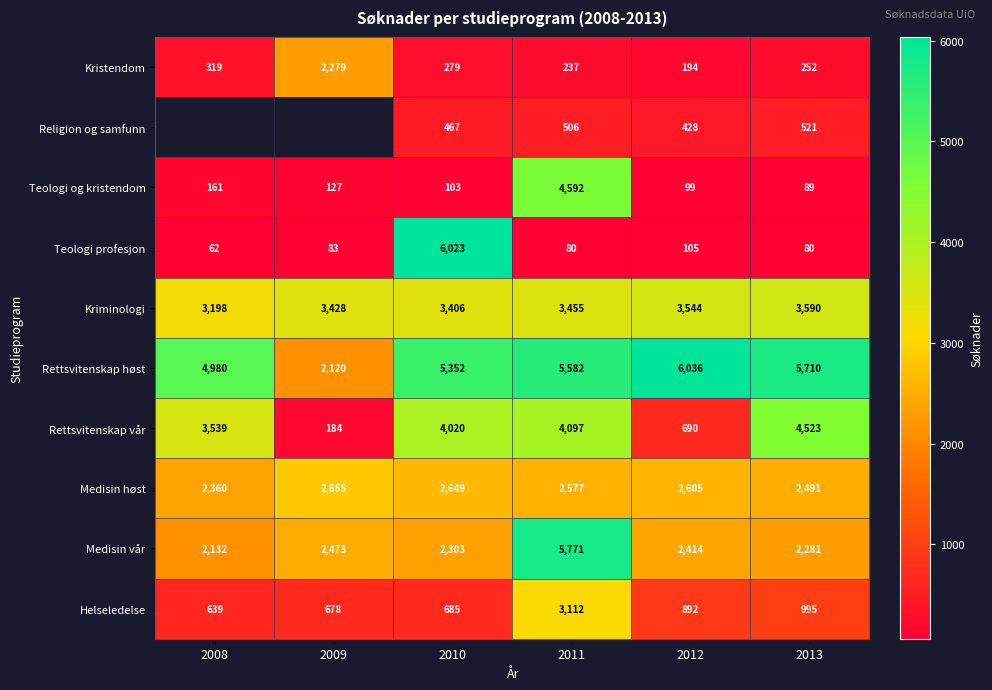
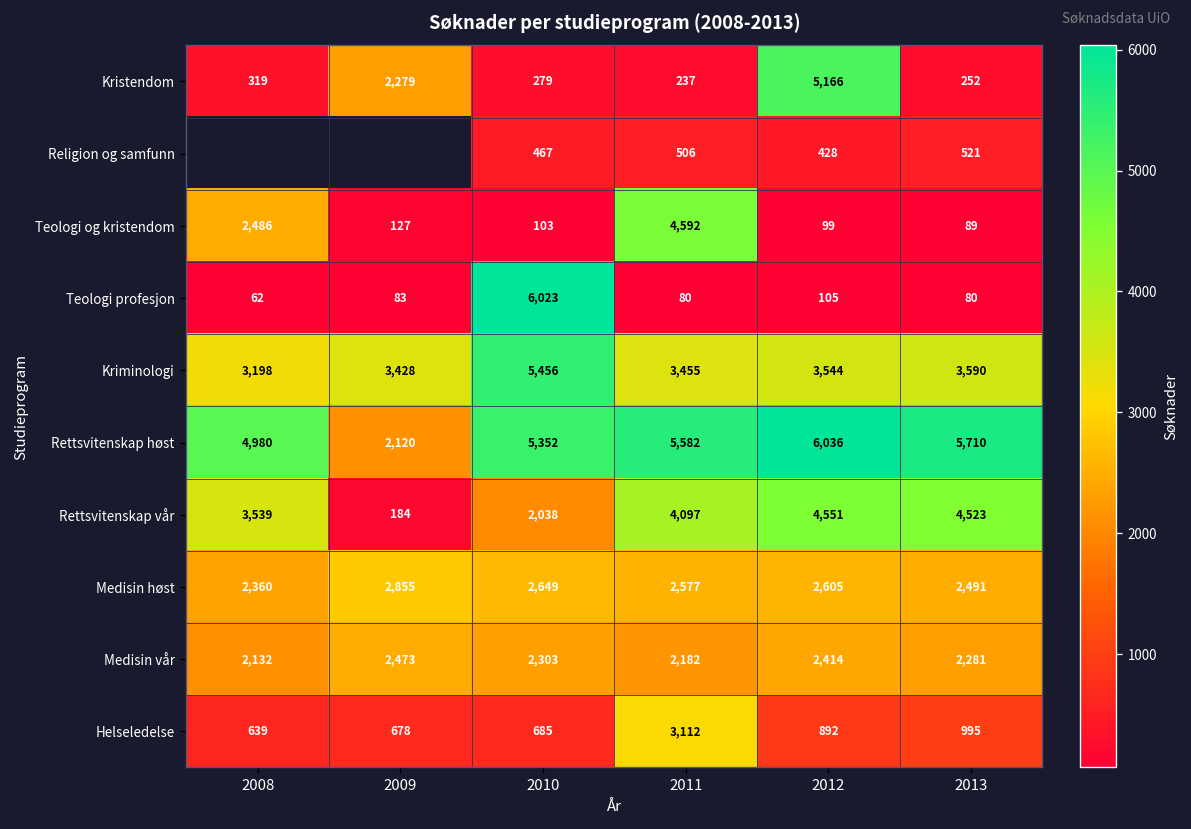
Kristendom, 2012: 194 -> 5,166
Teologi og kristendom, 2008: 161 -> 2,486
Kriminologi, 2010: 3,406 -> 5,456
Rettsvitenskap vår, 2010: 4,020 -> 2,038
Rettsvitenskap vår, 2012: 690 -> 4,551
Medisin vår, 2011: 5,771 -> 2,182
